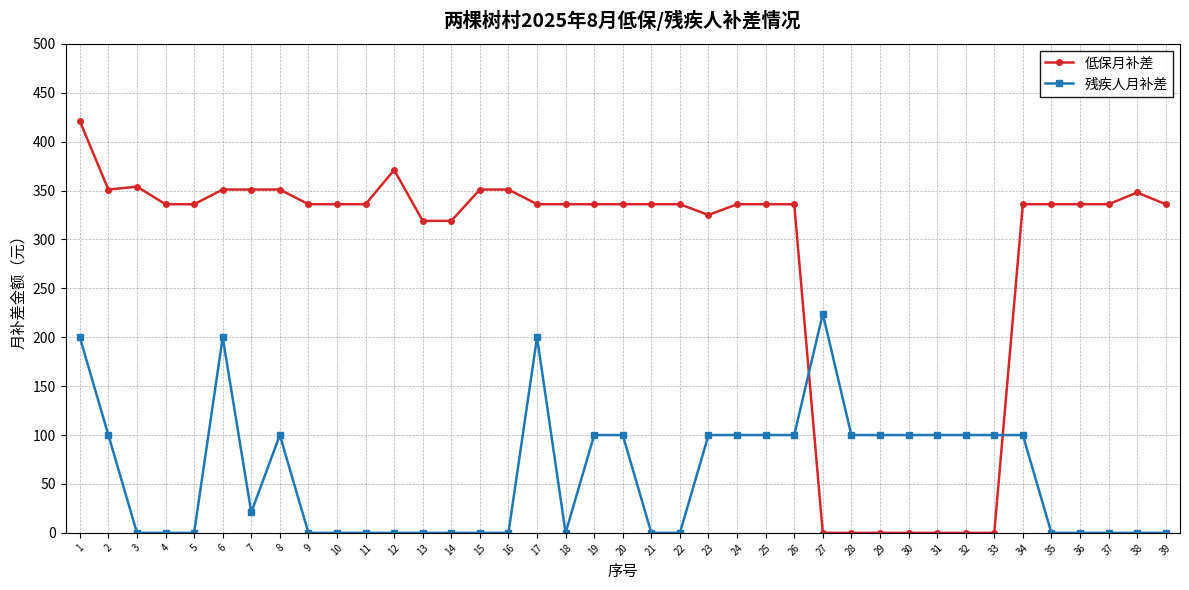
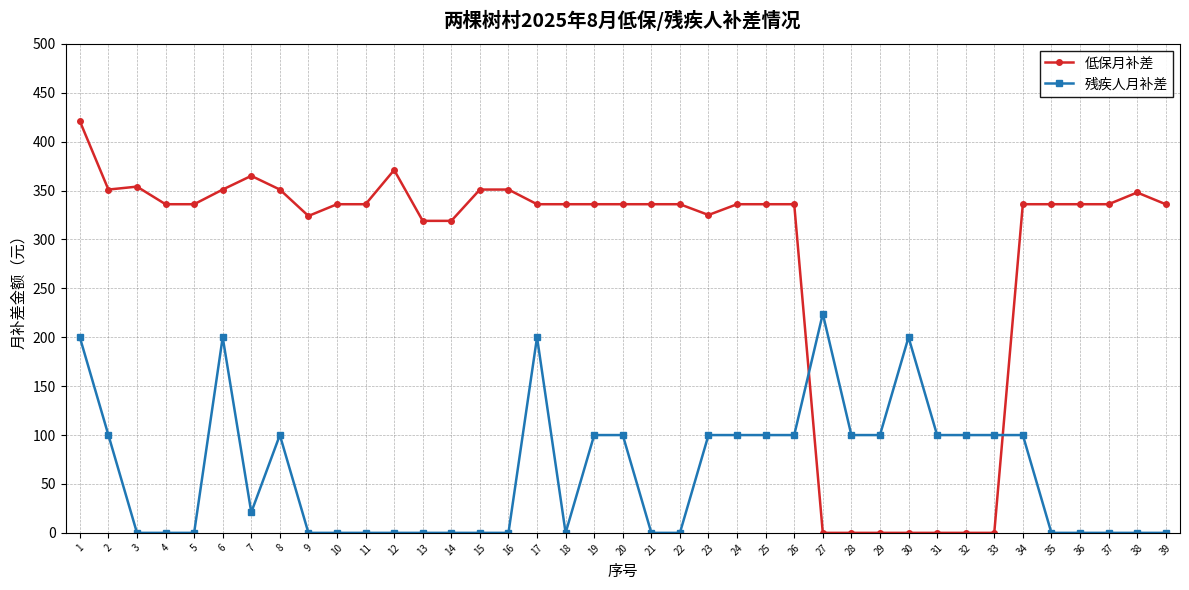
低保月补差, 7: 350 -> 370
低保月补差, 9: 340 -> 320
残疾人月补差, 30: 100 -> 200
